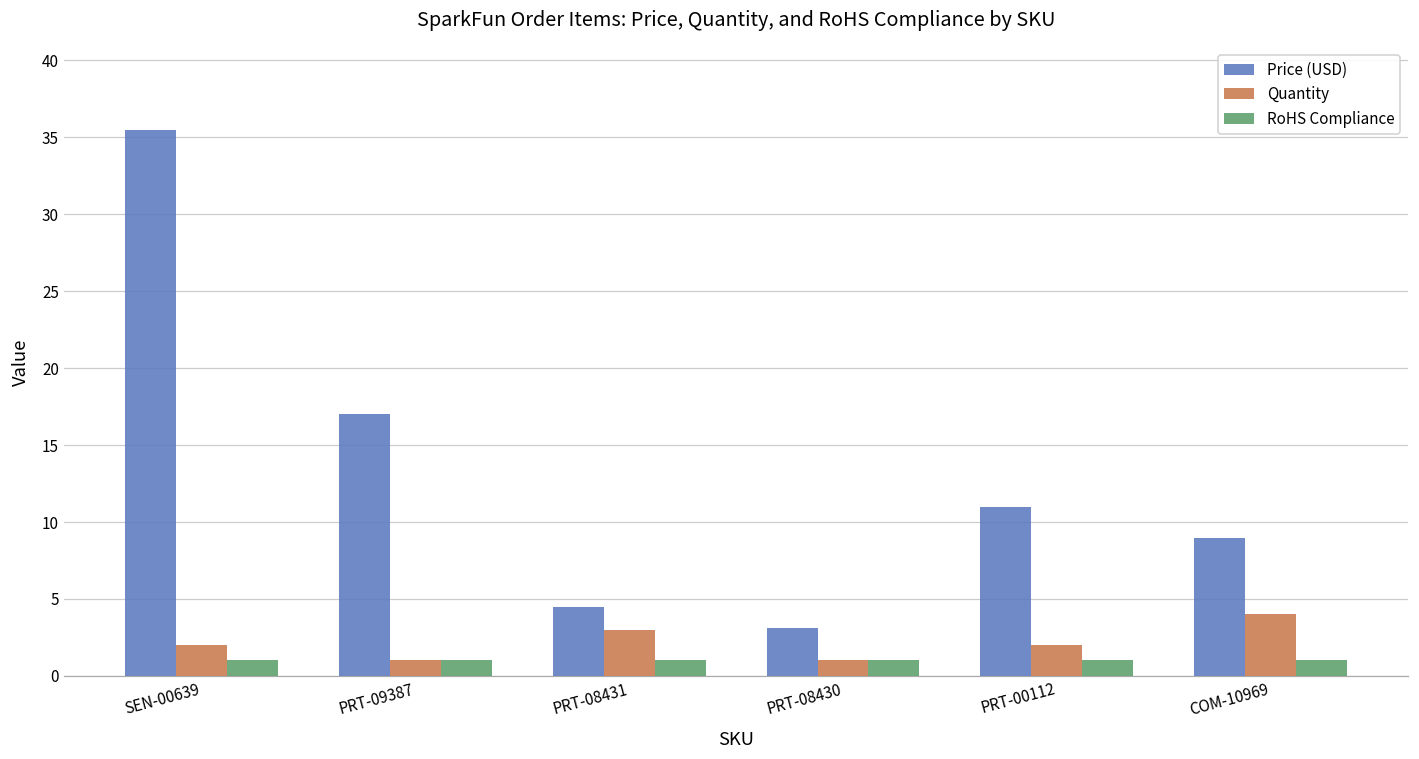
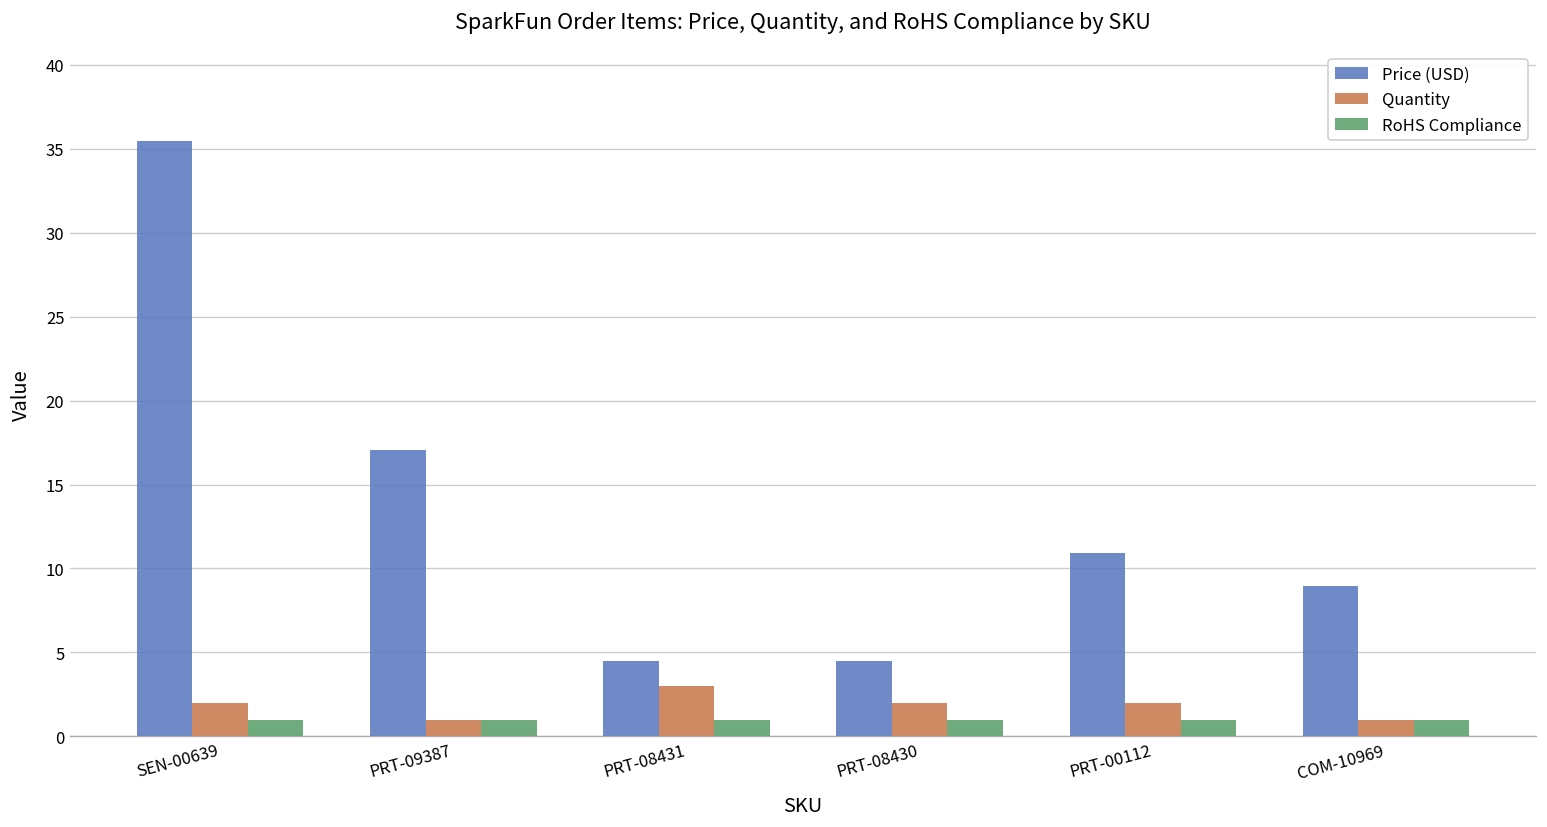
Price (USD), PRT-08430: 3.1 -> 4.5
Quantity, PRT-08430: 1 -> 2
Quantity, COM-10969: 4 -> 1
